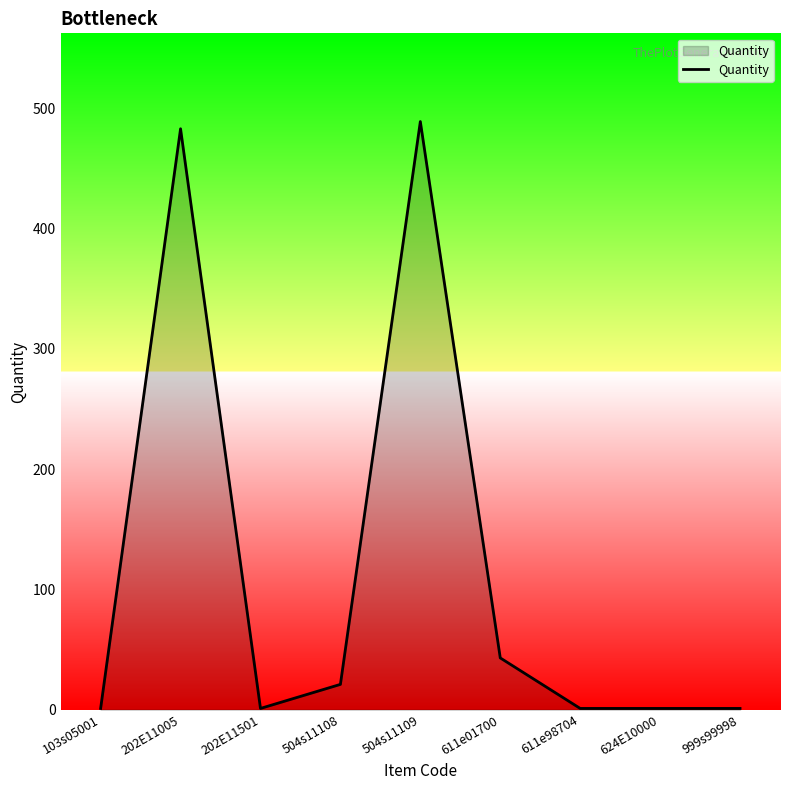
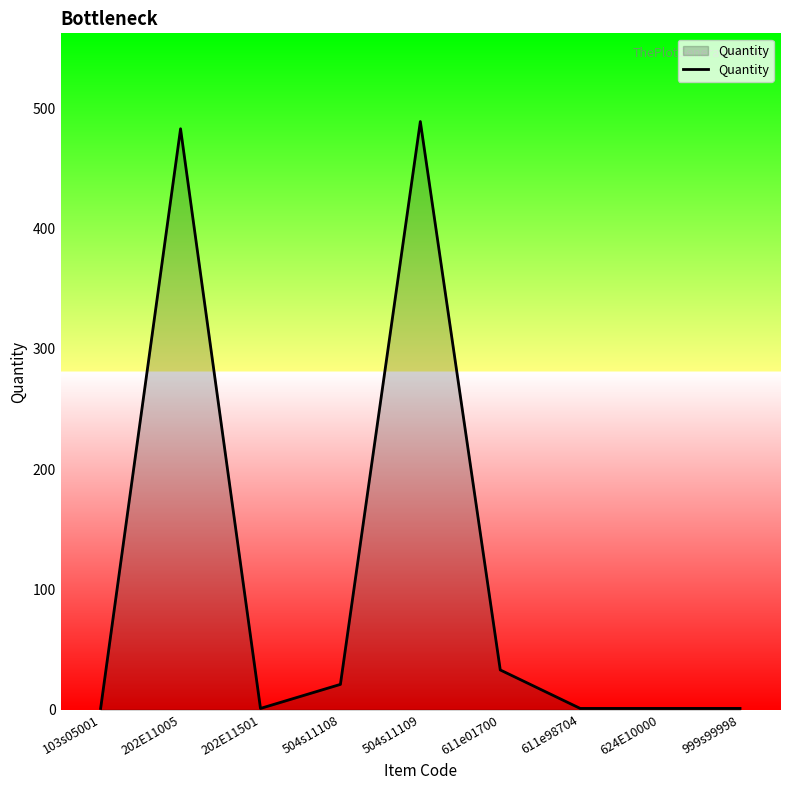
611e01700: 43 -> 33
